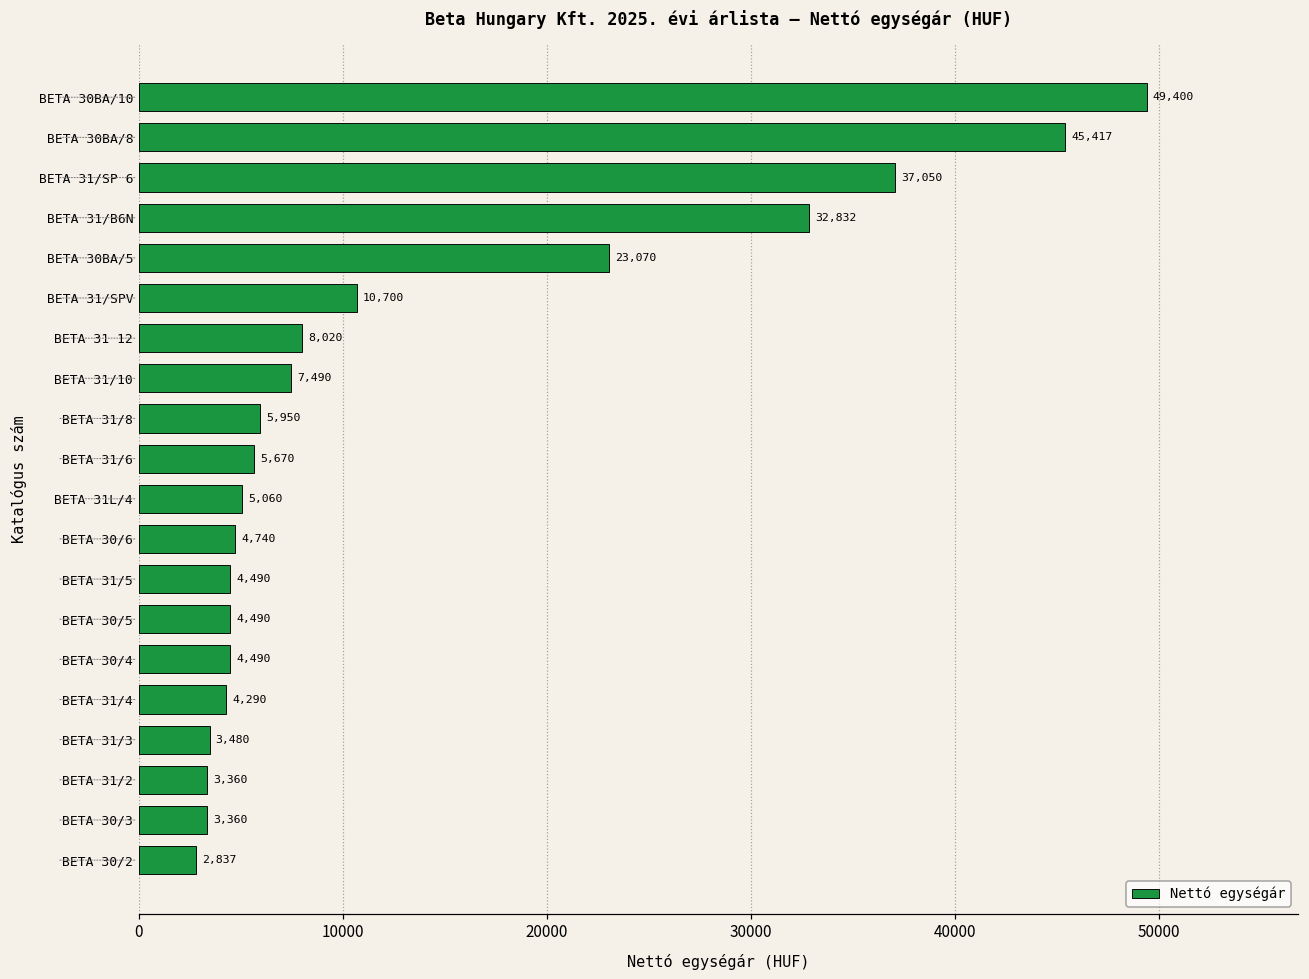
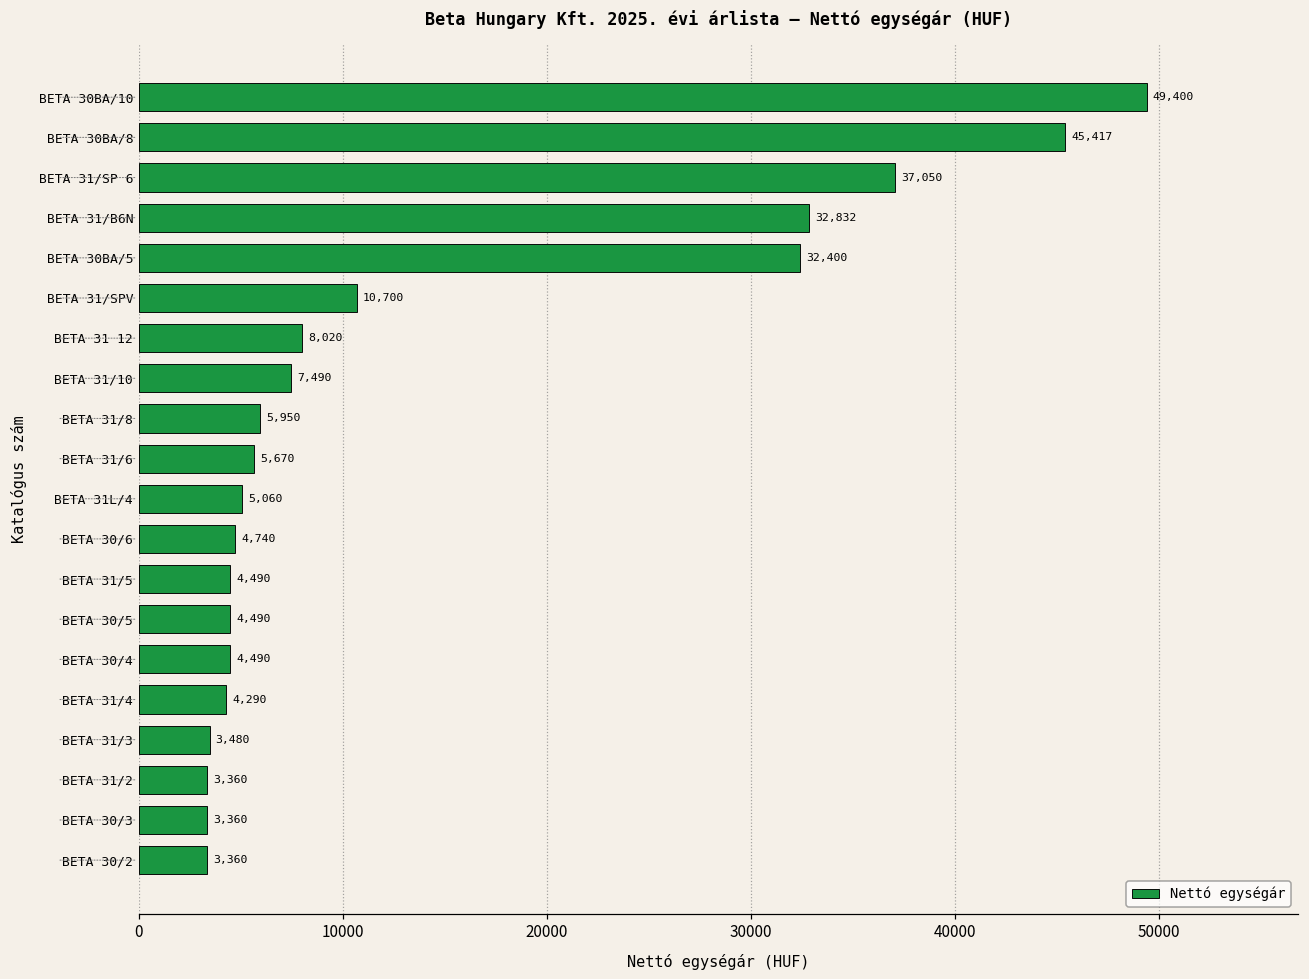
Nettó egységár, BETA 30BA/5: 23,070 -> 32,400
Nettó egységár, BETA 30/2: 2,837 -> 3,360
